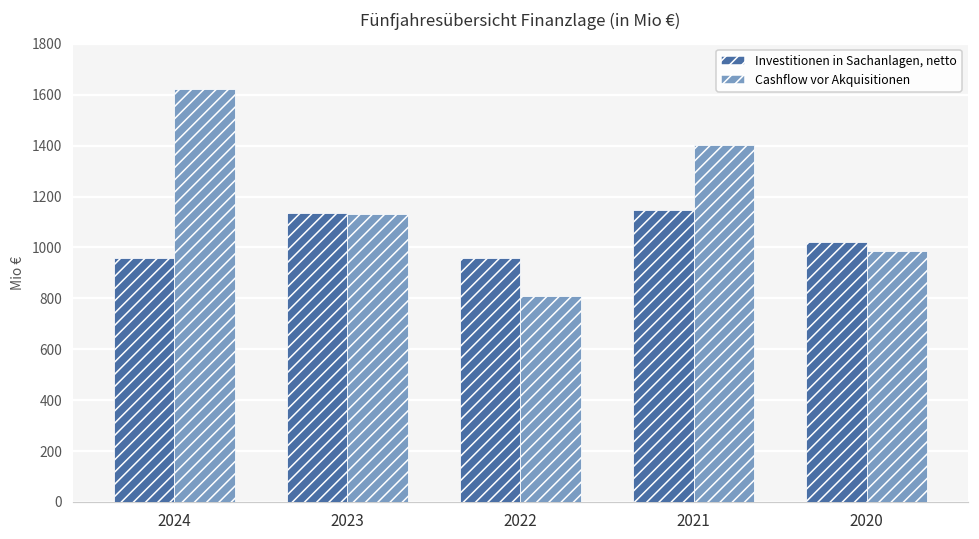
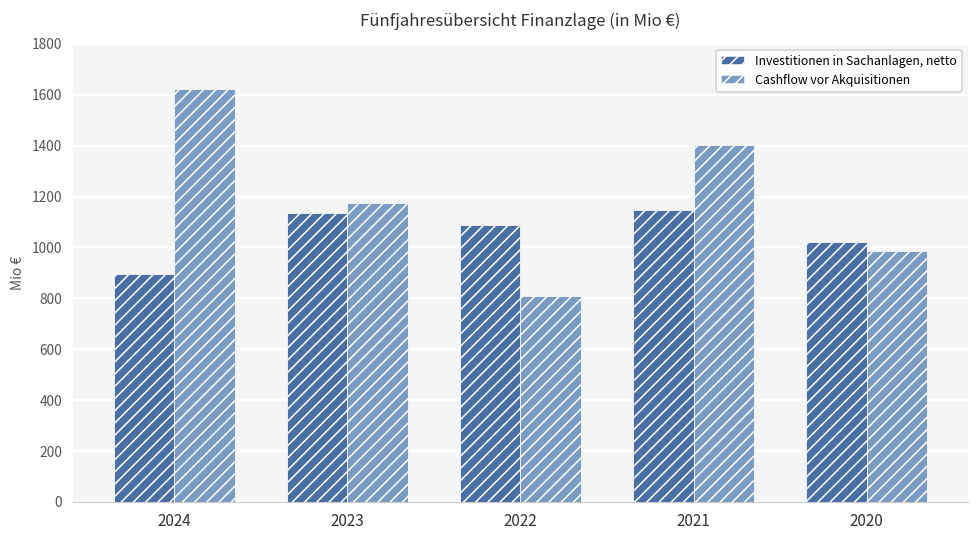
Investitionen in Sachanlagen, netto, 2024: 960 -> 900
Cashflow vor Akquisitionen, 2023: 1130 -> 1170
Investitionen in Sachanlagen, netto, 2022: 960 -> 1090
